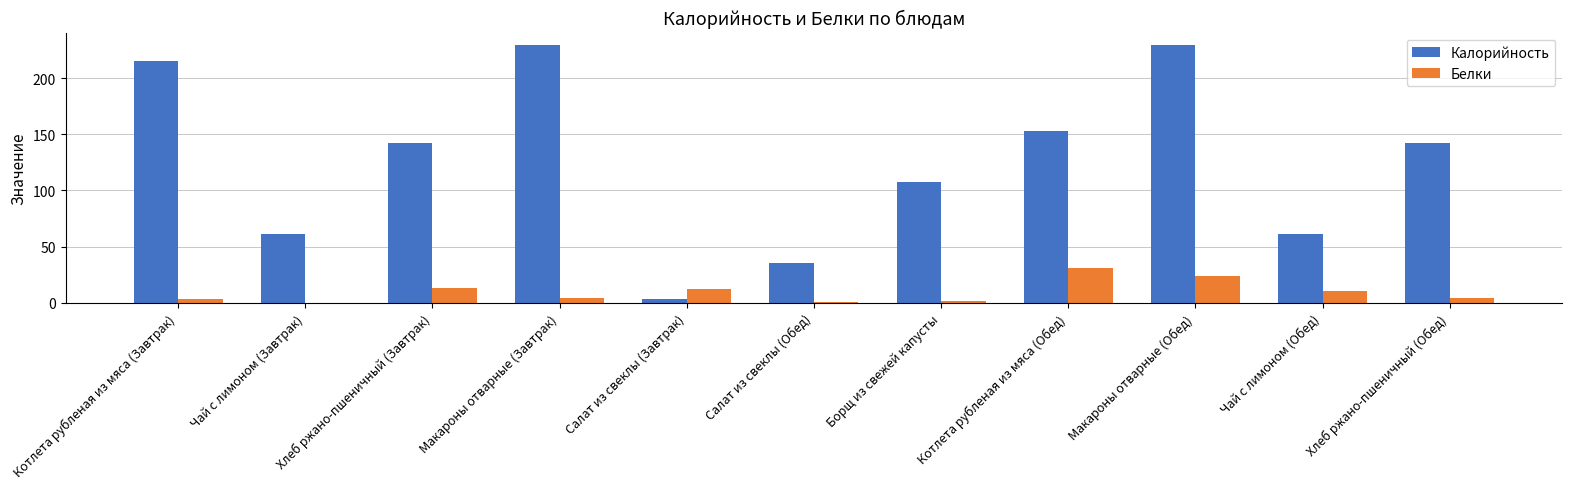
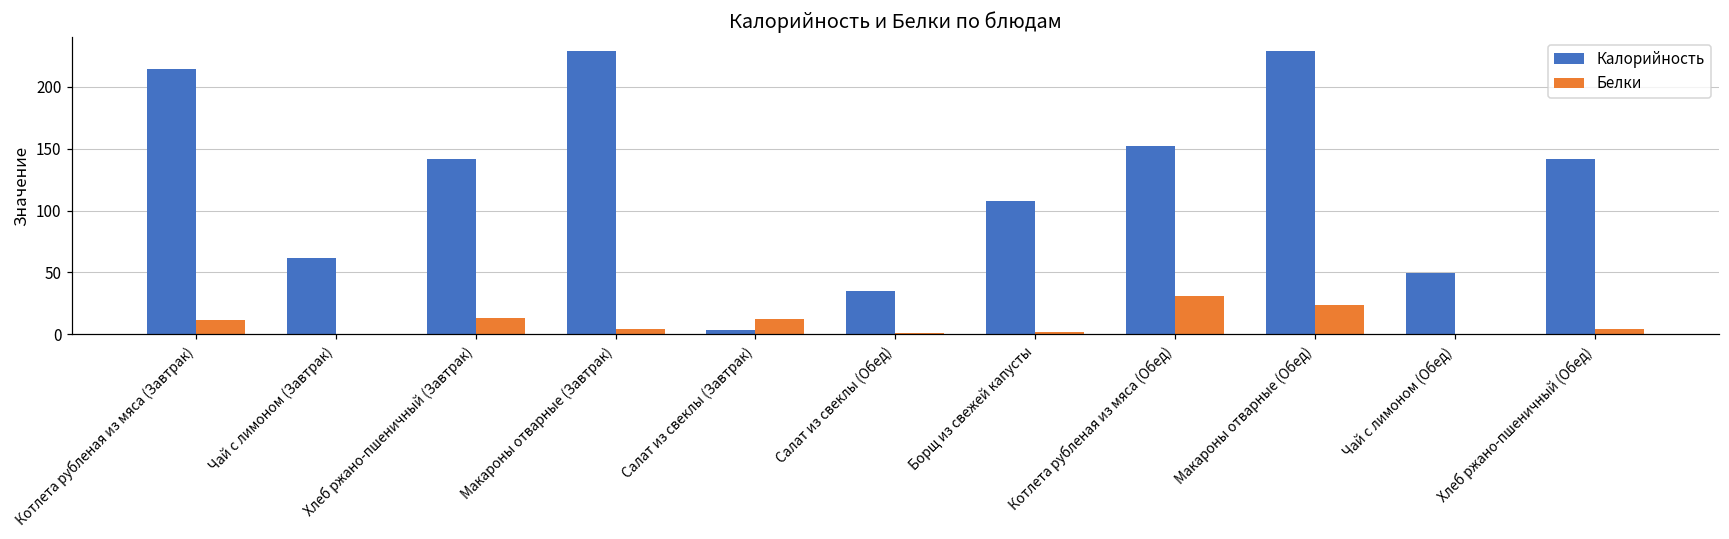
Белки, Котлета рубленая из мяса (Завтрак): 4 -> 11
Калорийность, Чай с лимоном (Обед): 62 -> 50
Белки, Чай с лимоном (Обед): 11 -> 0
